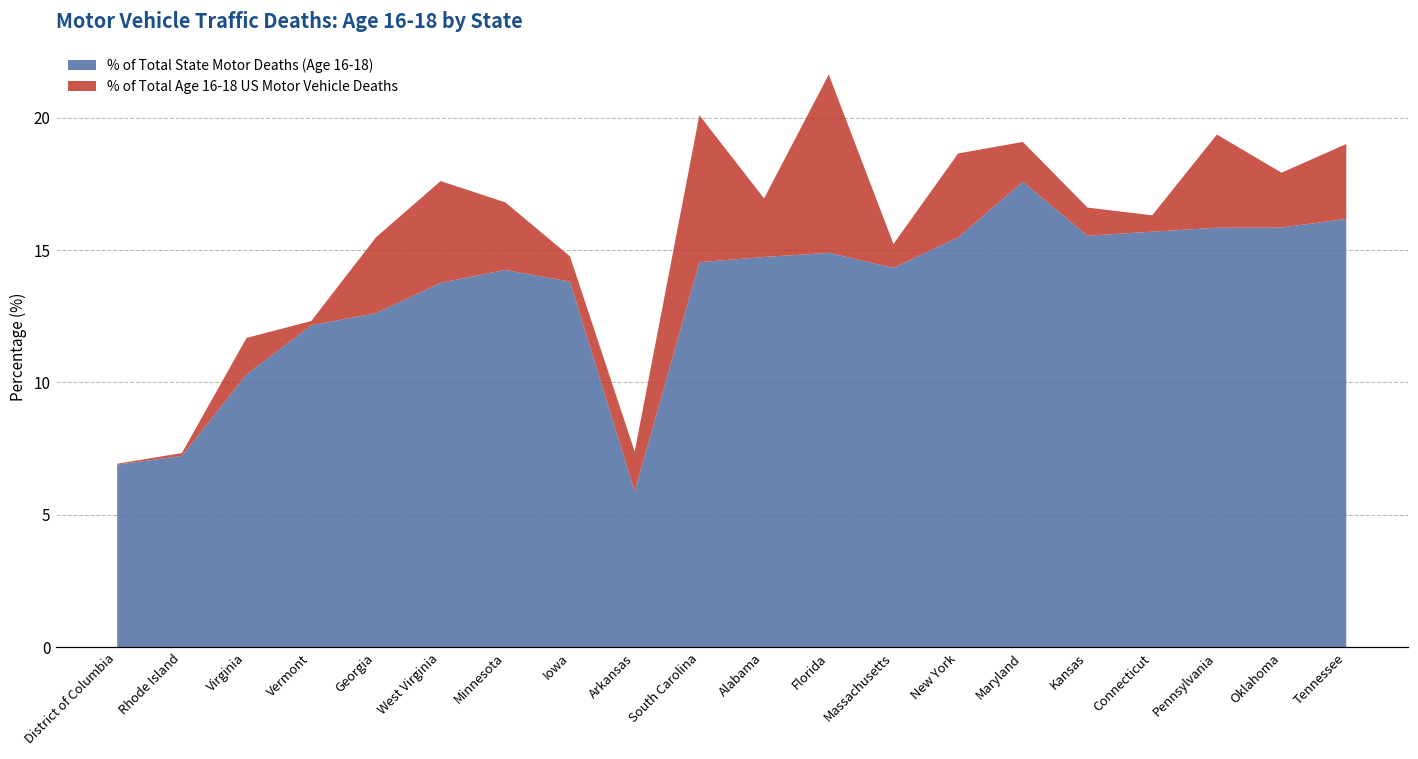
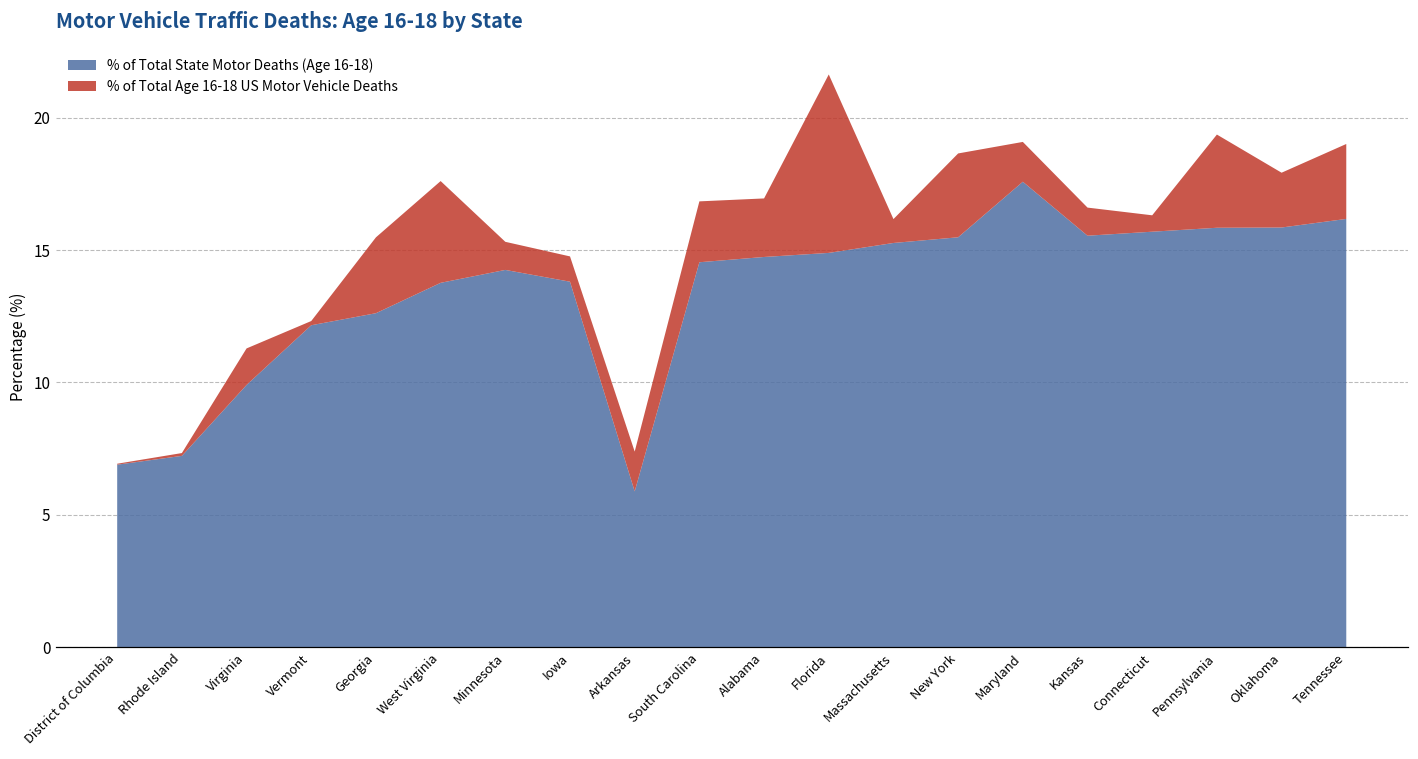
% of Total State Motor Deaths (Age 16-18), Virginia: 10.3 -> 9.9
% of Total Age 16-18 US Motor Vehicle Deaths, Minnesota: 2.6 -> 1.1
% of Total Age 16-18 US Motor Vehicle Deaths, South Carolina: 5.6 -> 2.3
% of Total State Motor Deaths (Age 16-18), Massachusetts: 14.3 -> 15.3
